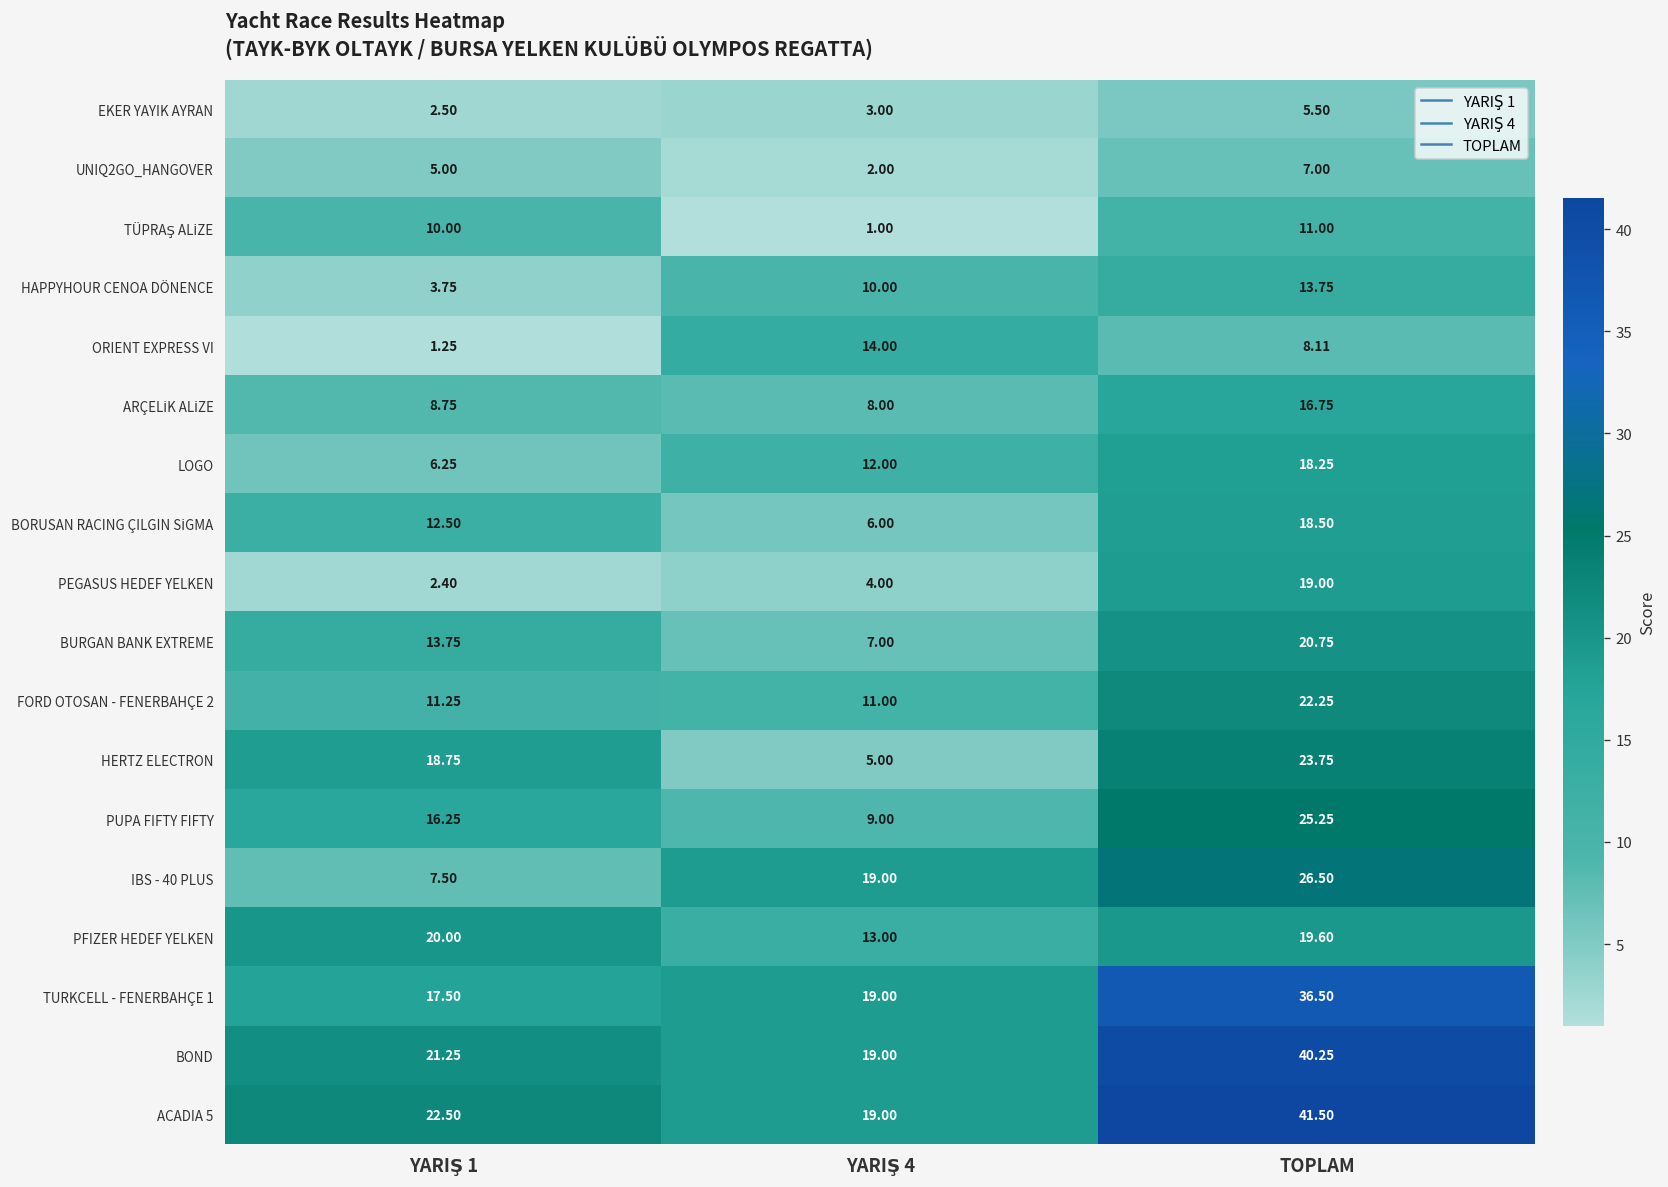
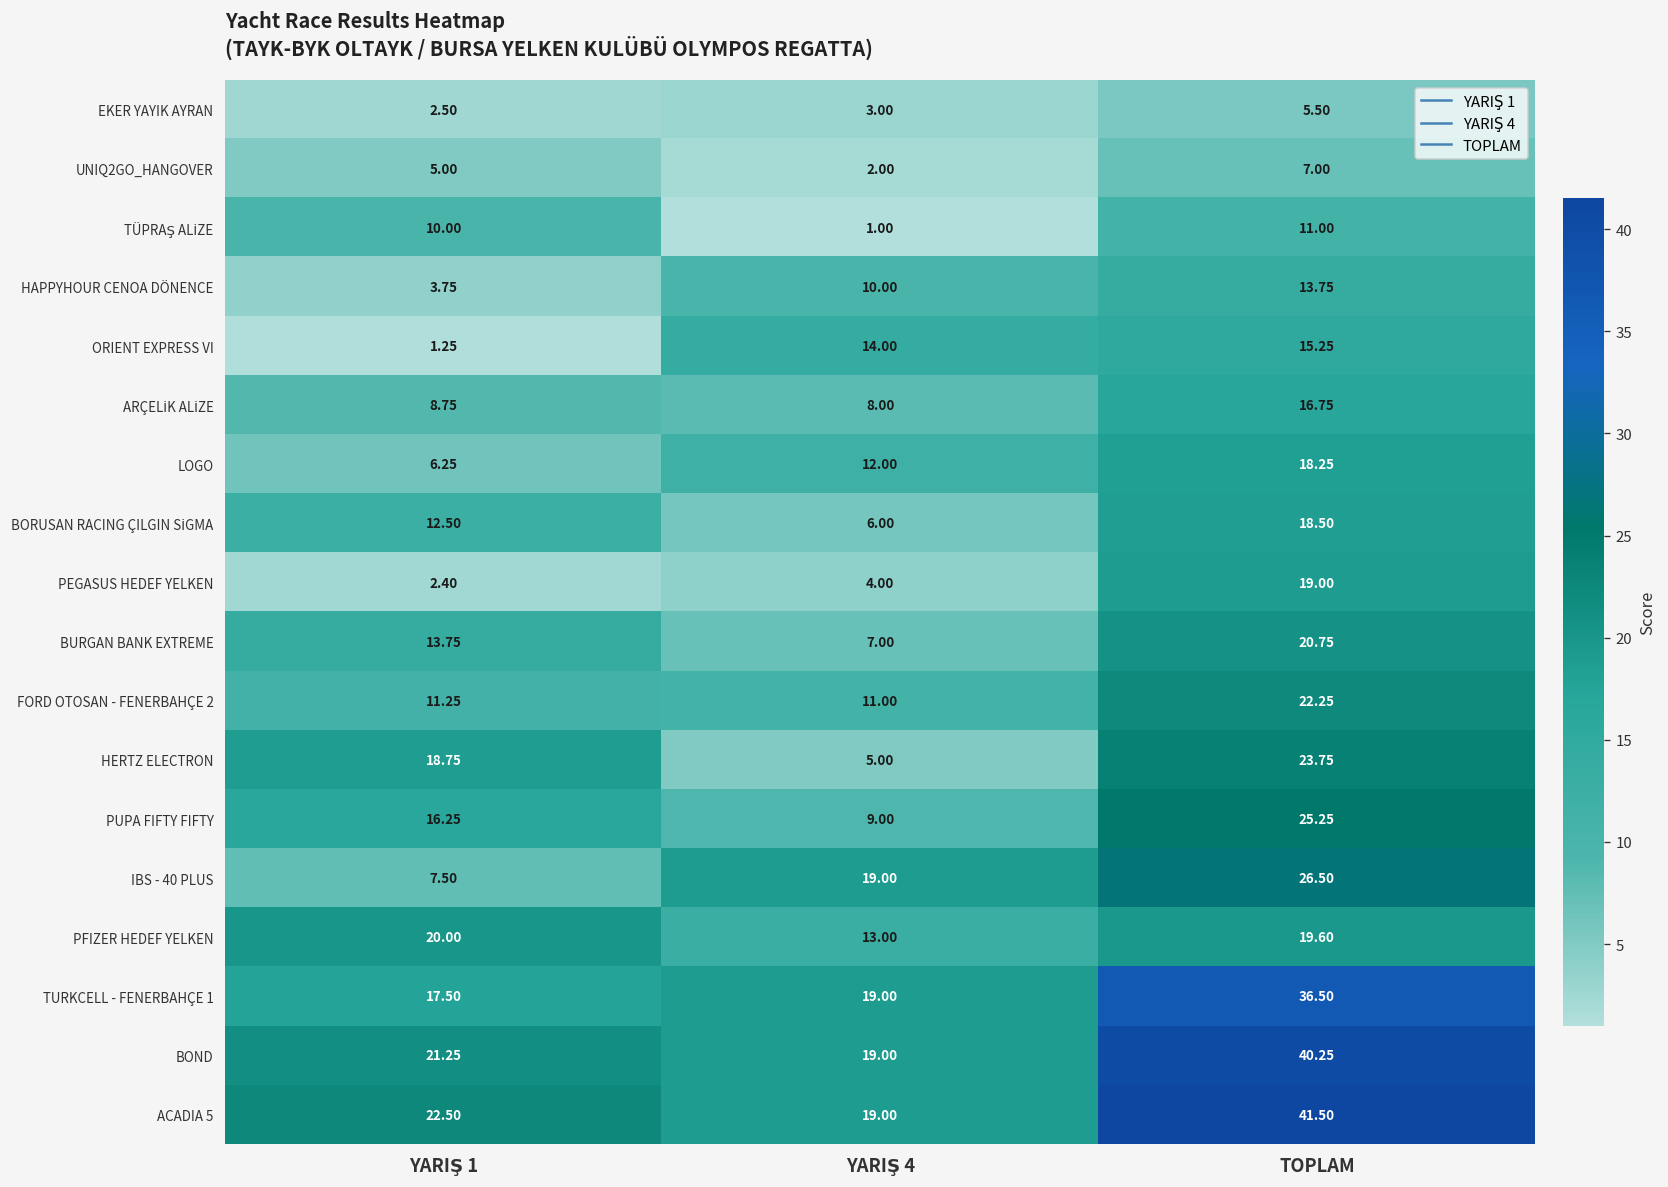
ORIENT EXPRESS VI, TOPLAM: 8.11 -> 15.25
